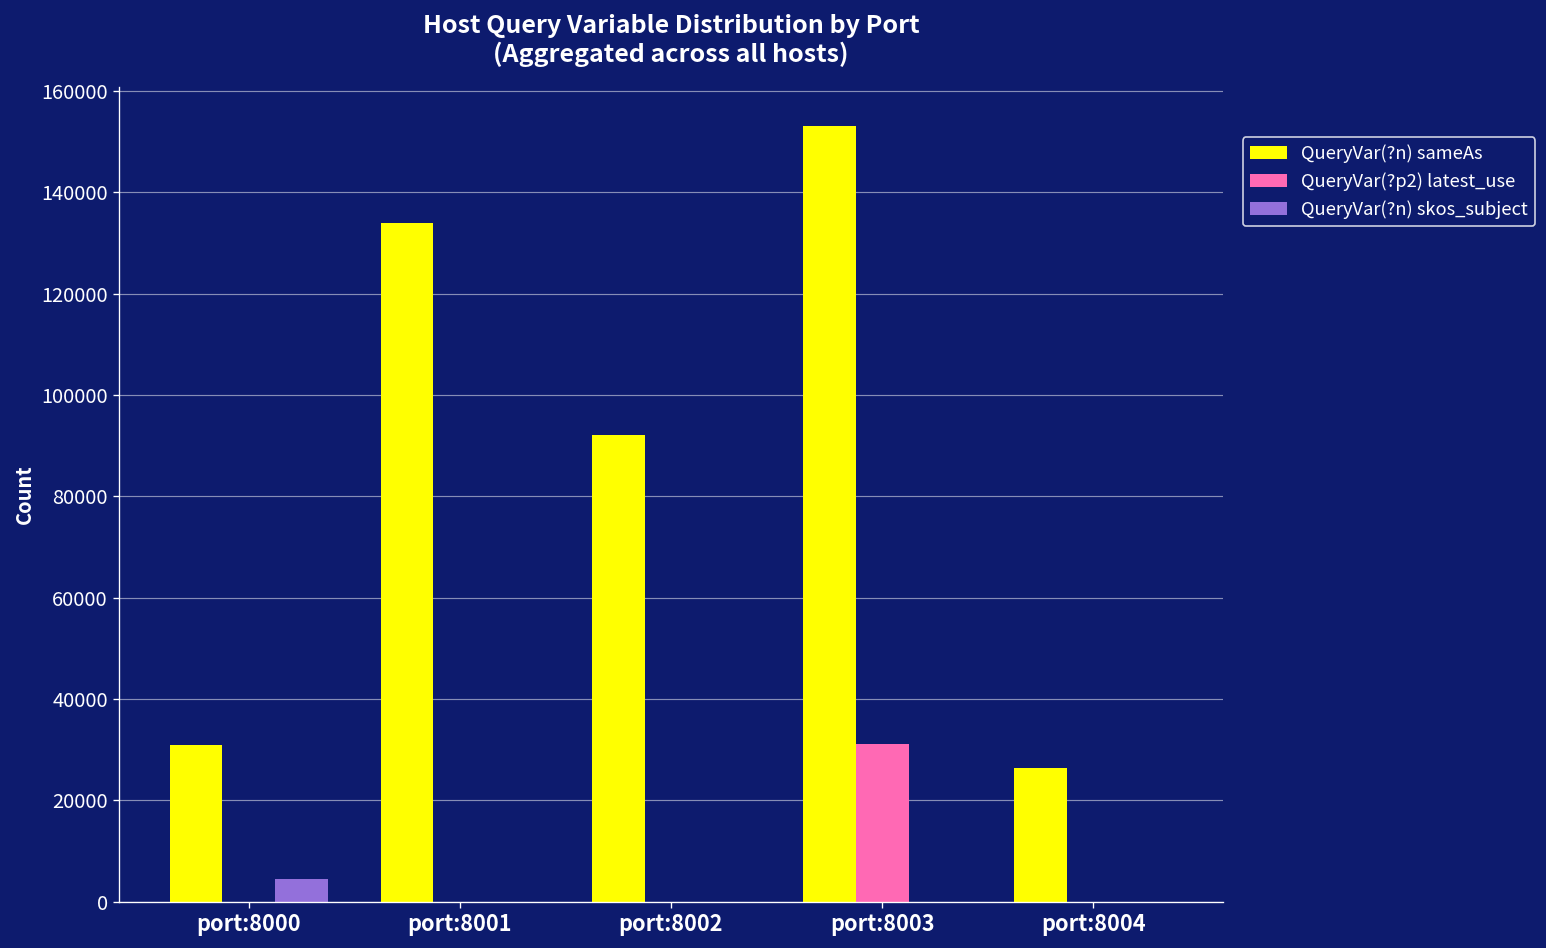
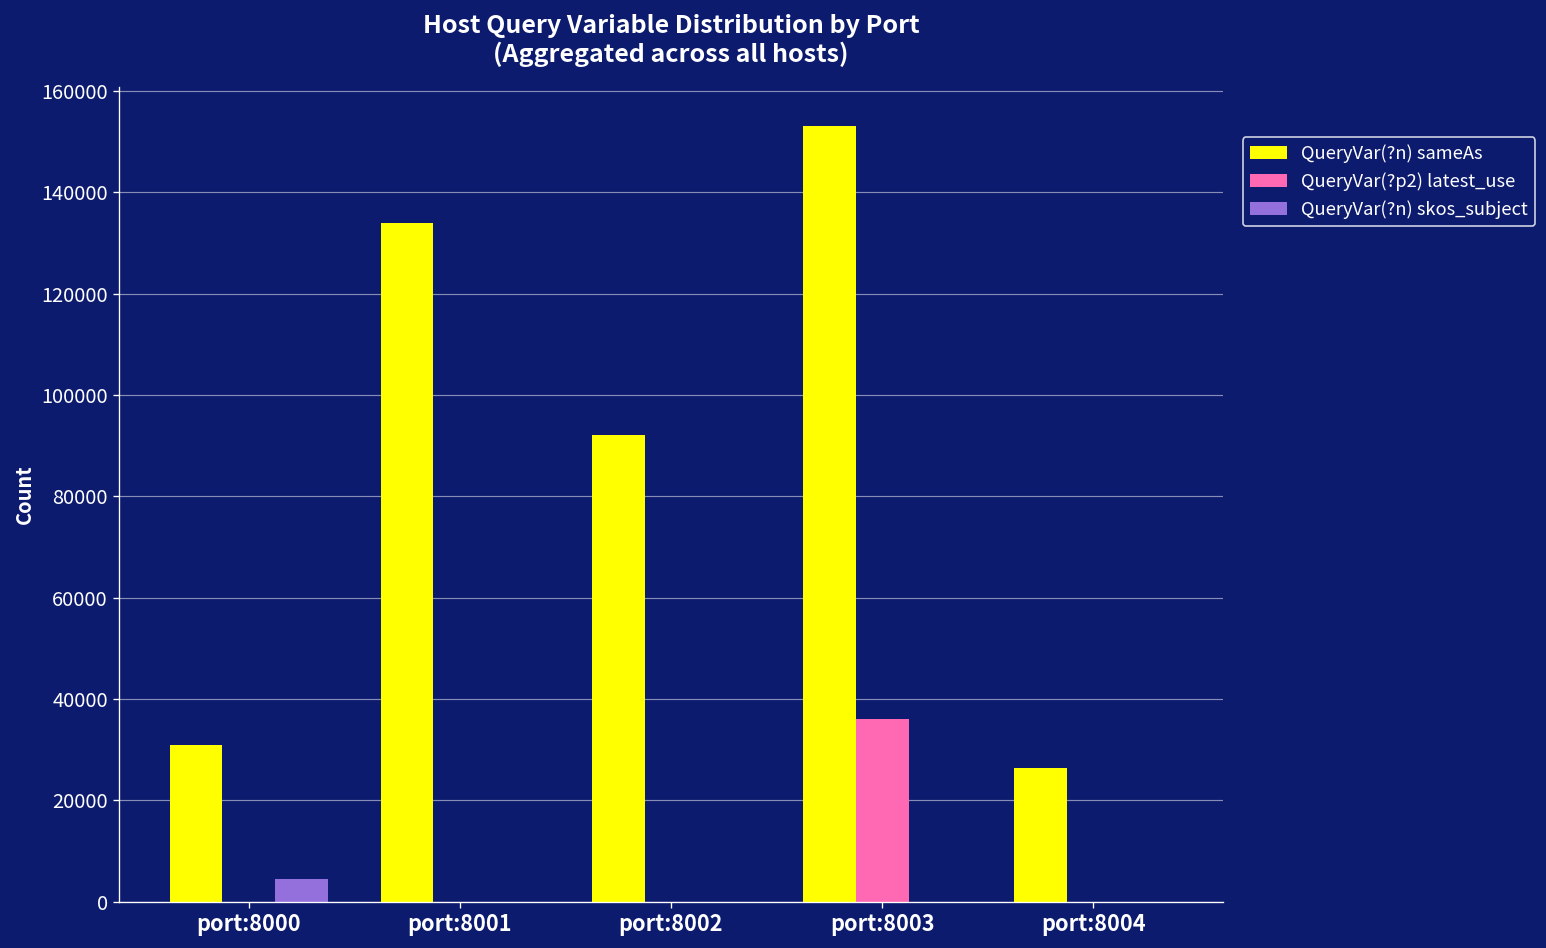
QueryVar(?p2) latest_use, port:8003: 31000 -> 36000
